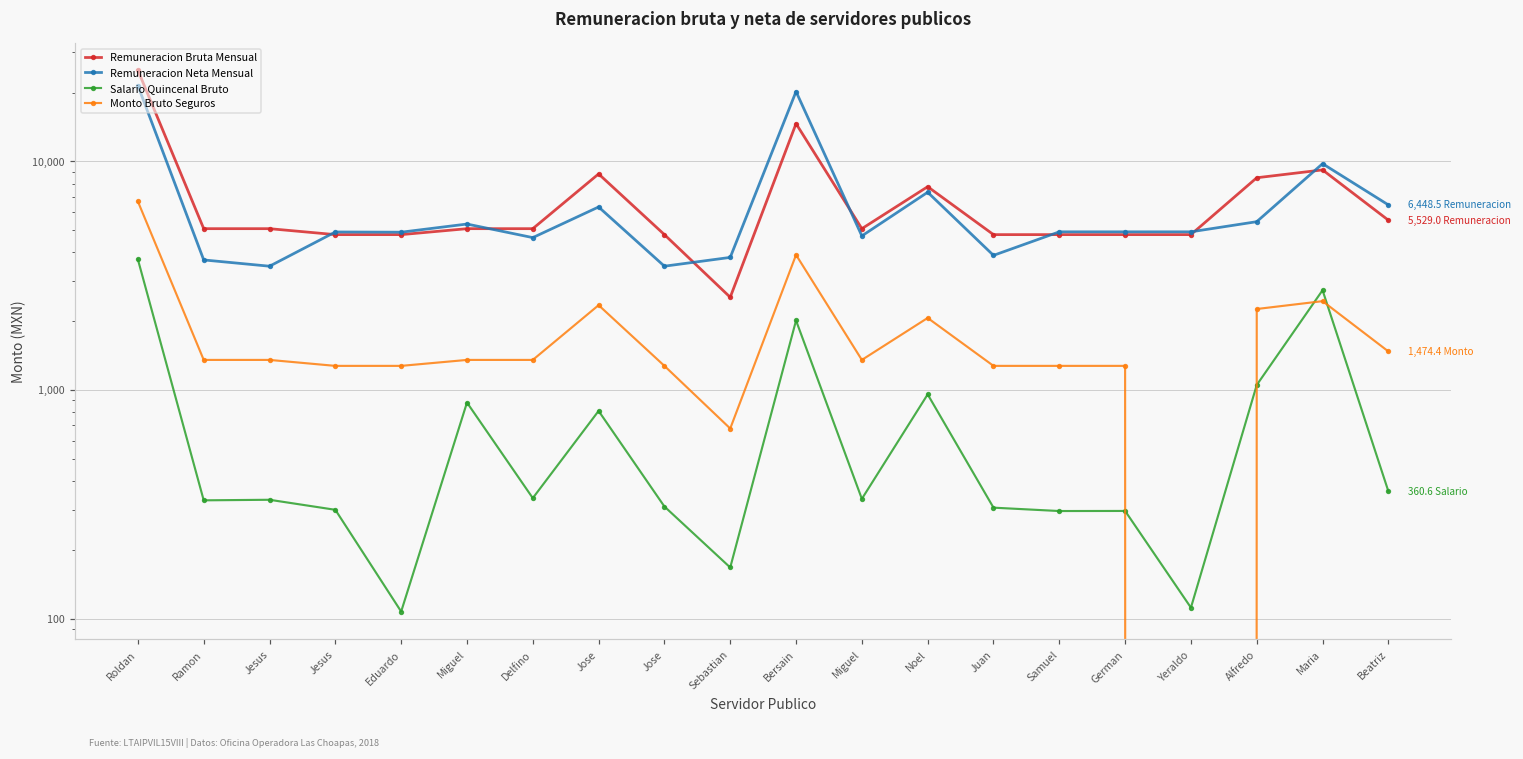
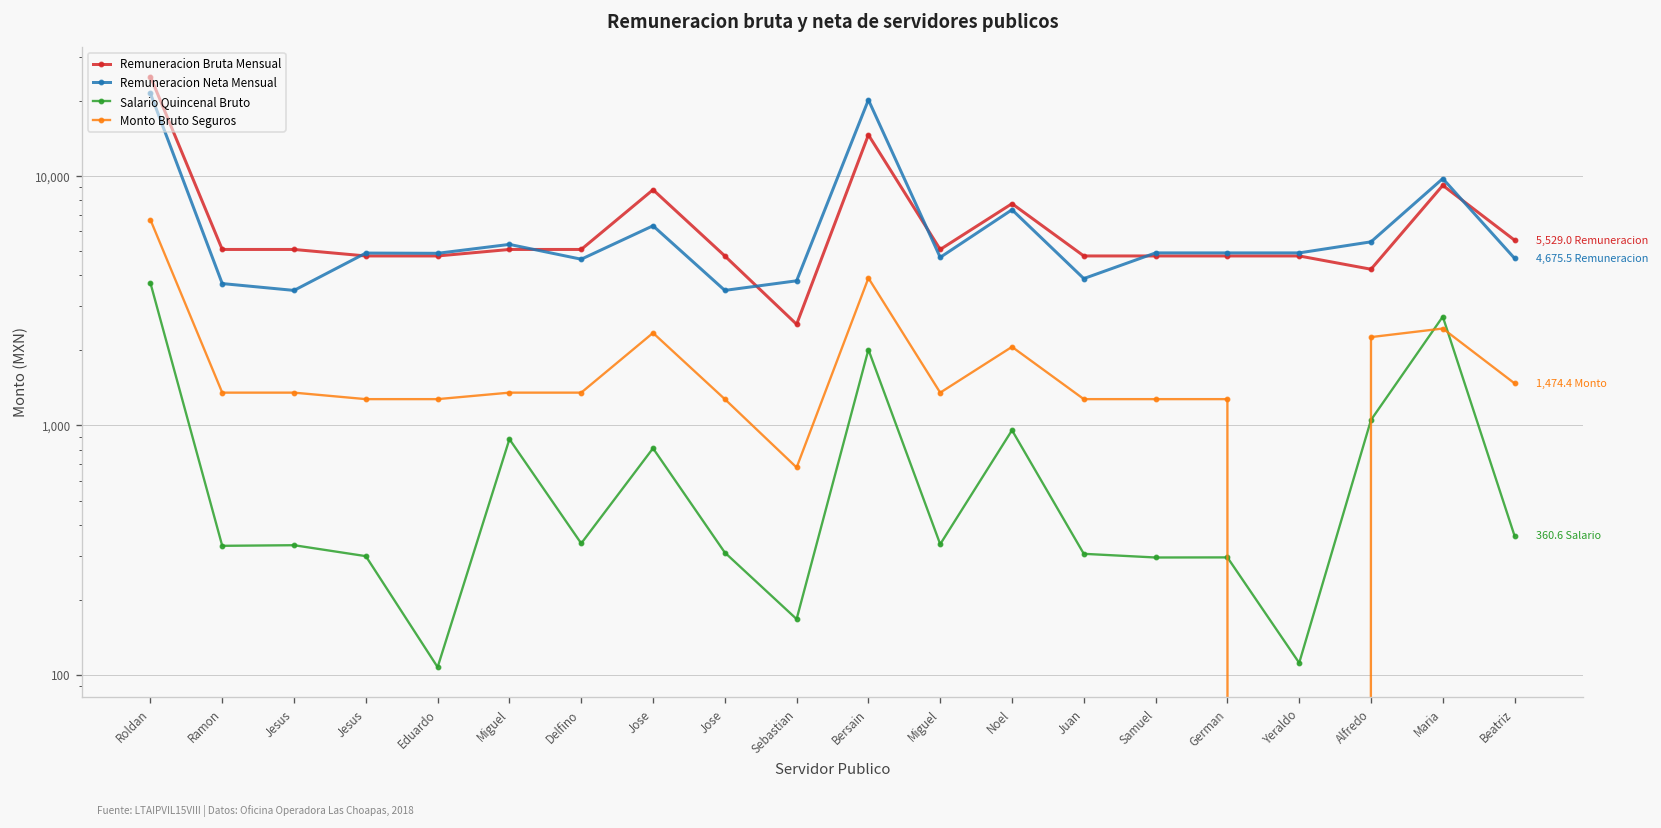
Remuneracion Bruta Mensual, Alfredo: 8,500 -> 4,200
Remuneracion Neta Mensual, Beatriz: 6,448.5 -> 4,675.5
